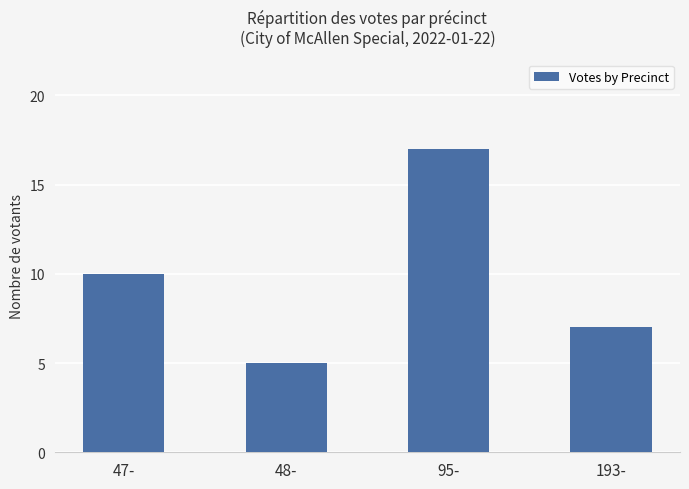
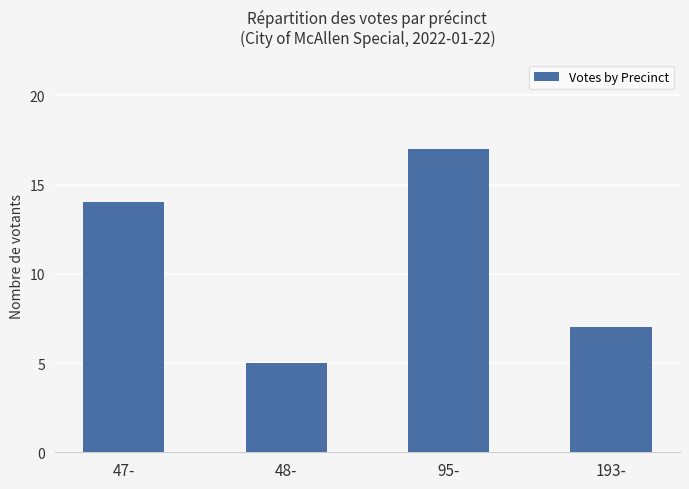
47-: 10 -> 14
